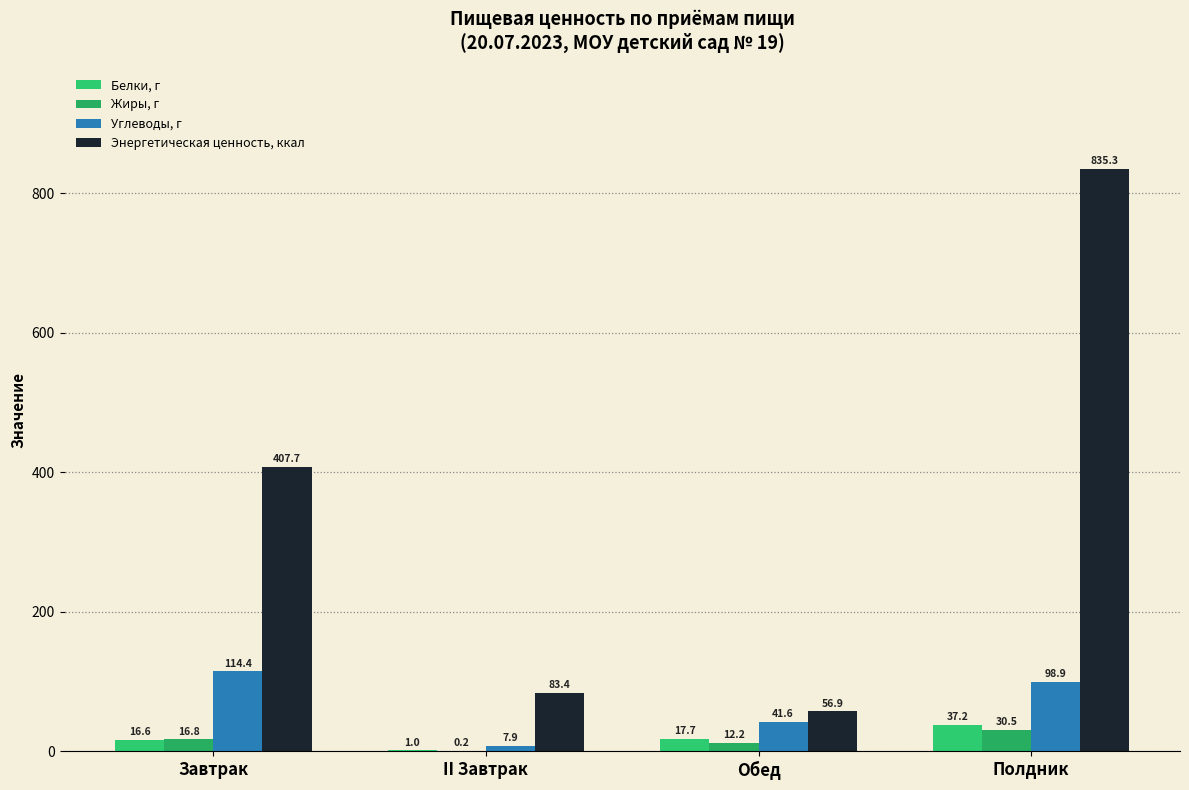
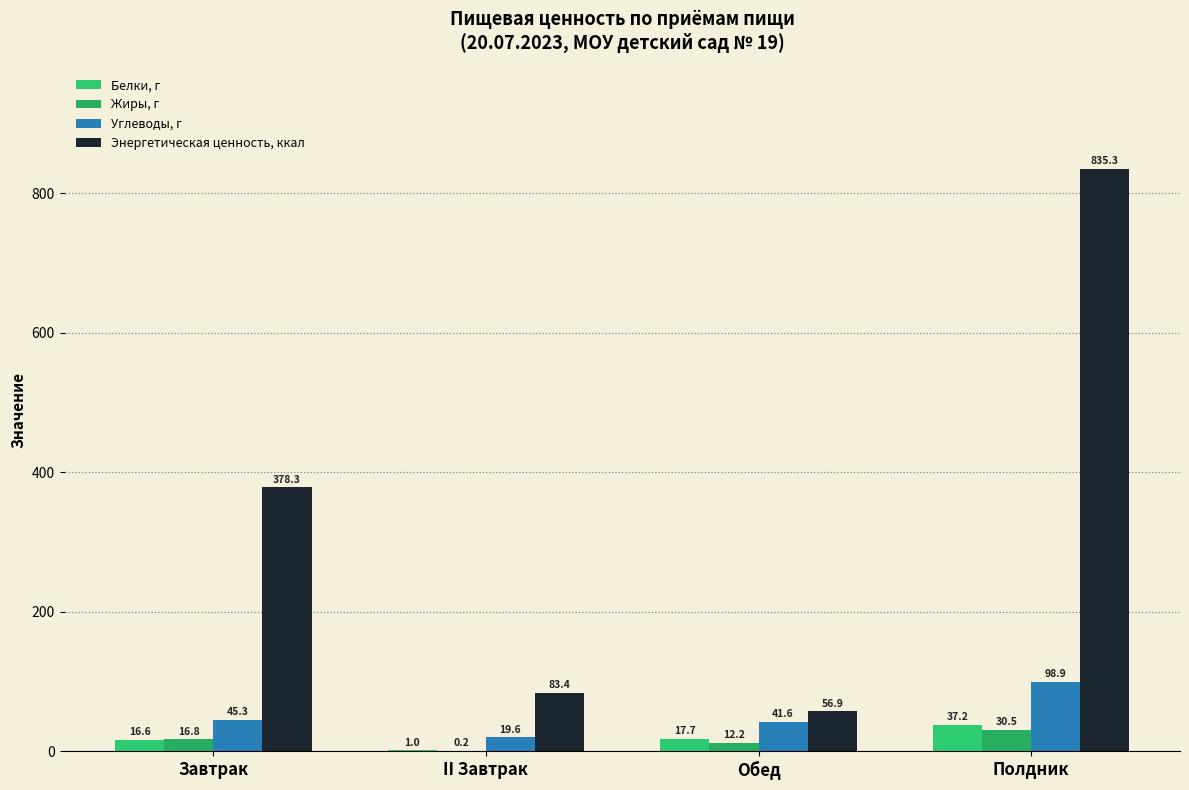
Углеводы, г, Завтрак: 114.4 -> 45.3
Энергетическая ценность, ккал, Завтрак: 407.7 -> 378.3
Углеводы, г, II Завтрак: 7.9 -> 19.6
